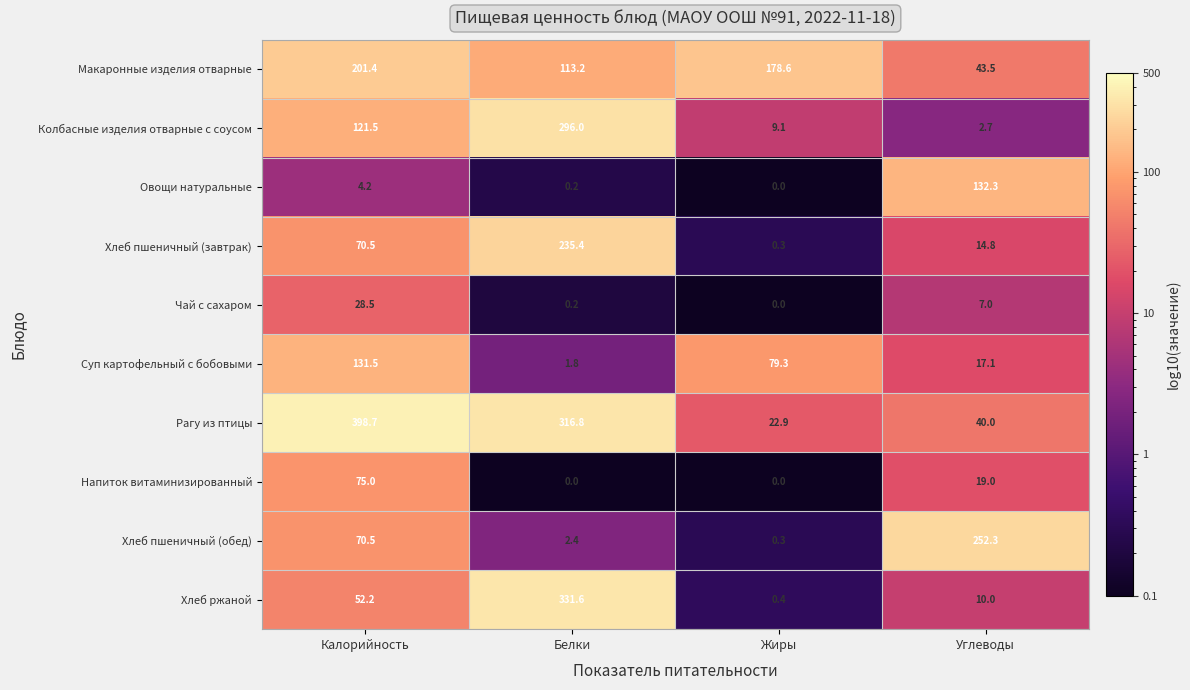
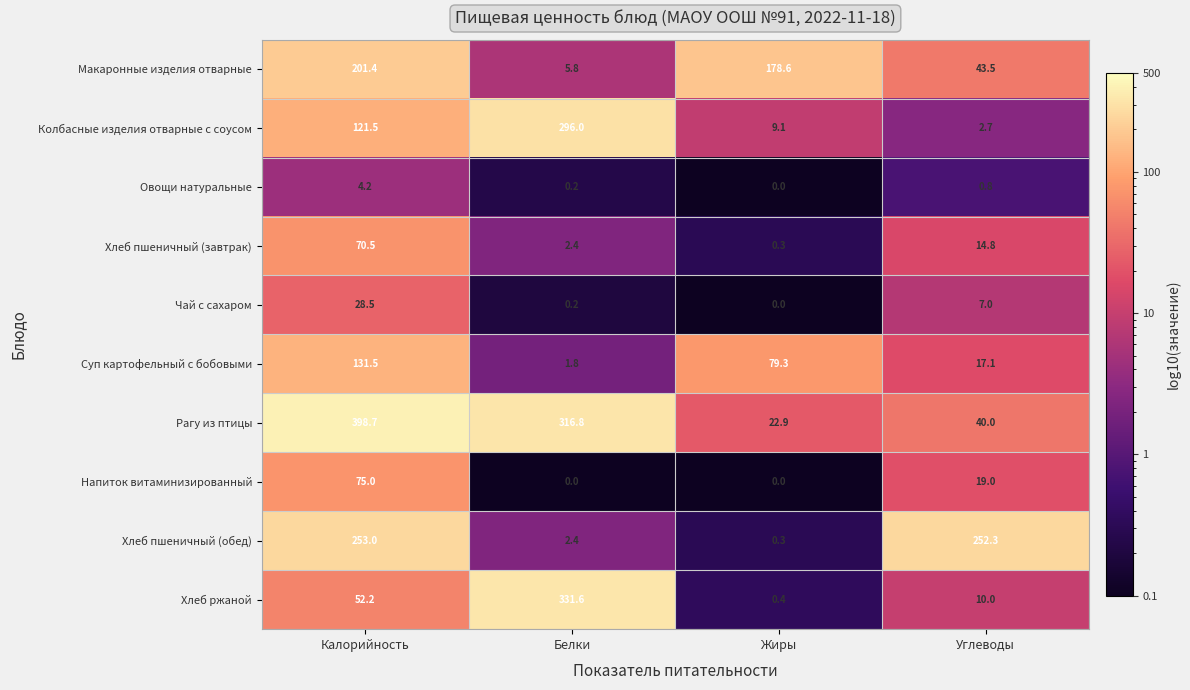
Макаронные изделия отварные, Белки: 113.2 -> 5.8
Овощи натуральные, Углеводы: 132.3 -> 0.8
Хлеб пшеничный (завтрак), Белки: 235.4 -> 2.4
Хлеб пшеничный (обед), Калорийность: 70.5 -> 253.0
